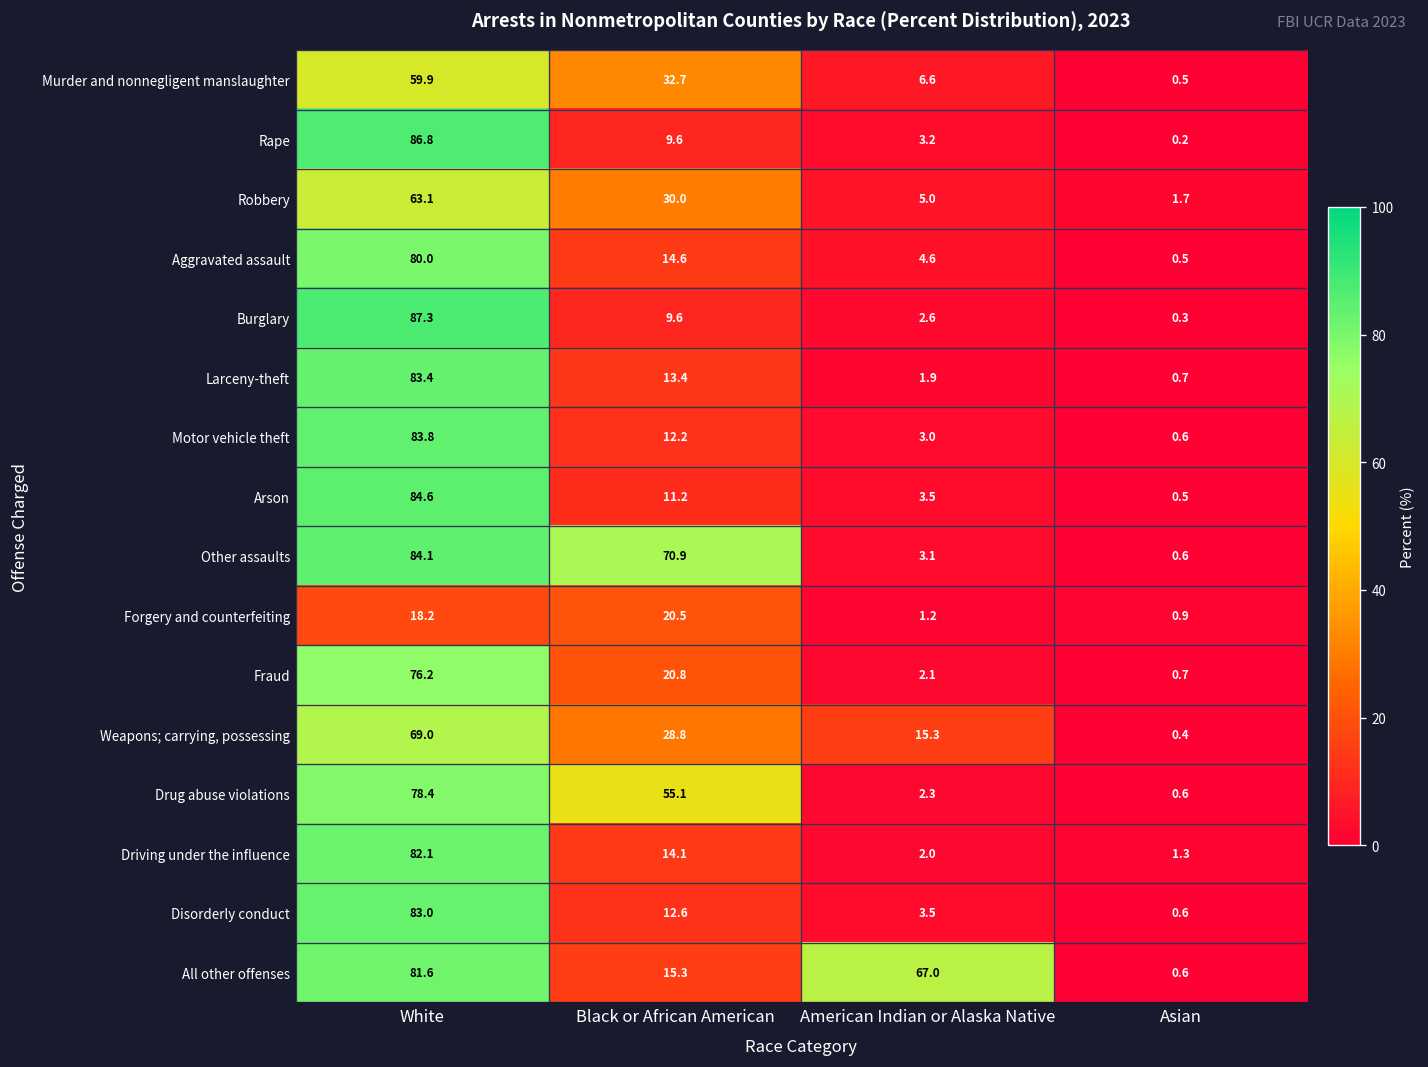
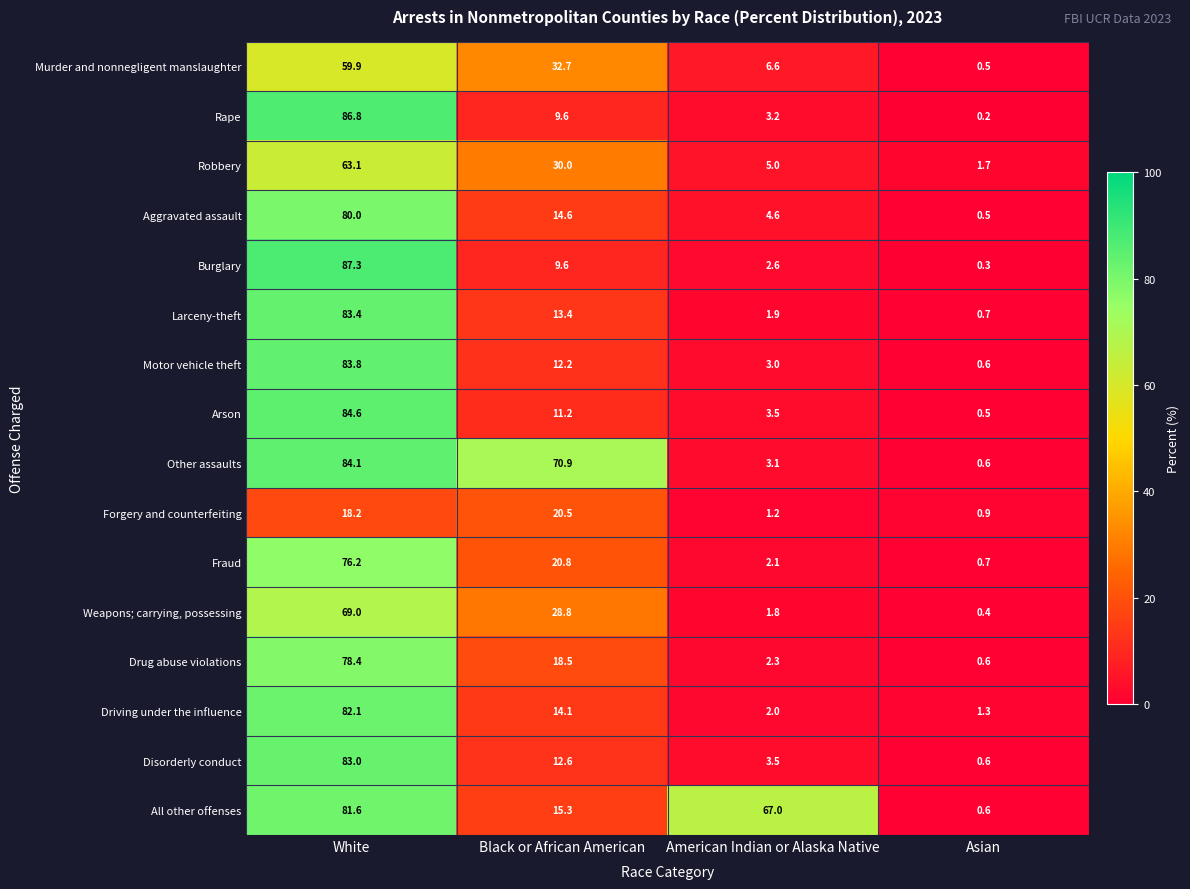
Weapons; carrying, possessing, American Indian or Alaska Native: 15.3 -> 1.8
Drug abuse violations, Black or African American: 55.1 -> 18.5
